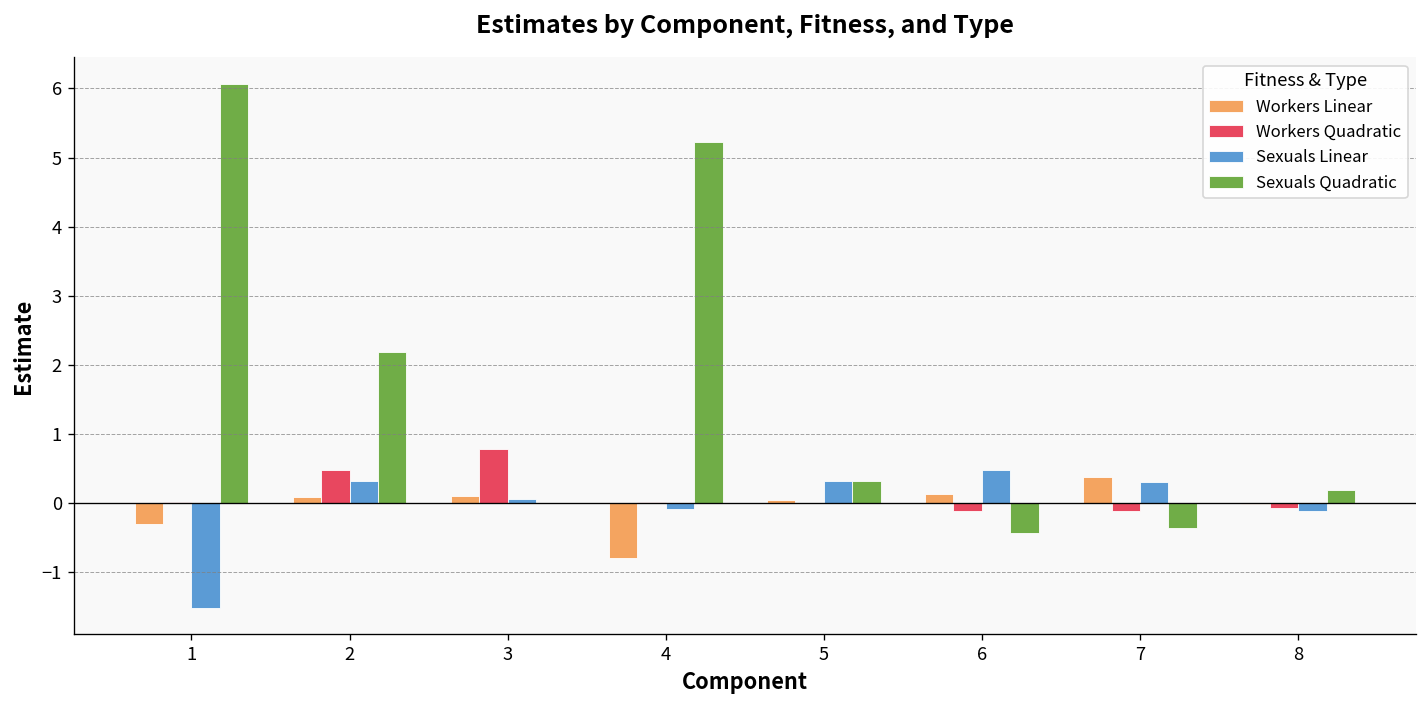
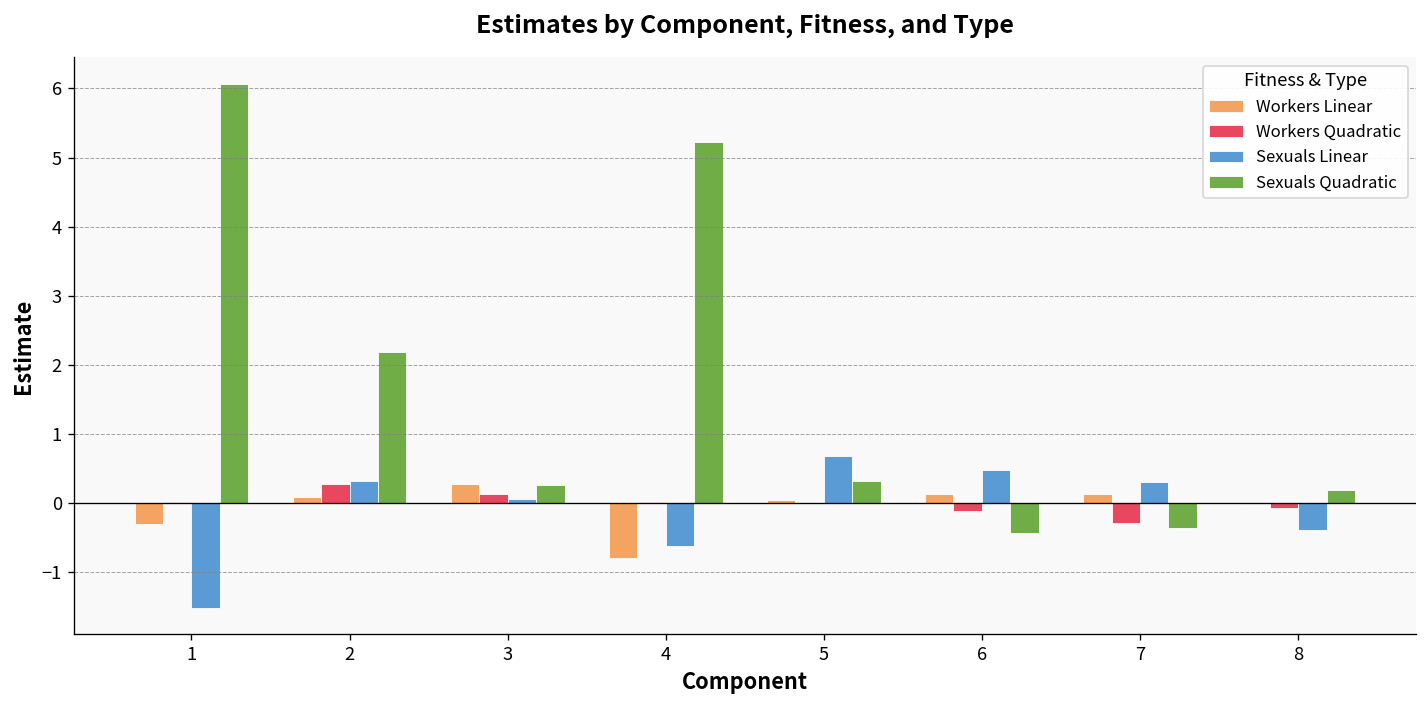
Workers Quadratic, 2: 0.5 -> 0.3
Workers Linear, 3: 0.1 -> 0.3
Workers Quadratic, 3: 0.8 -> 0.1
Sexuals Quadratic, 3: 0.0 -> 0.3
Sexuals Linear, 4: -0.1 -> -0.6
Sexuals Linear, 5: 0.3 -> 0.7
Workers Linear, 7: 0.4 -> 0.1
Workers Quadratic, 7: -0.1 -> -0.3
Sexuals Linear, 8: -0.1 -> -0.4
